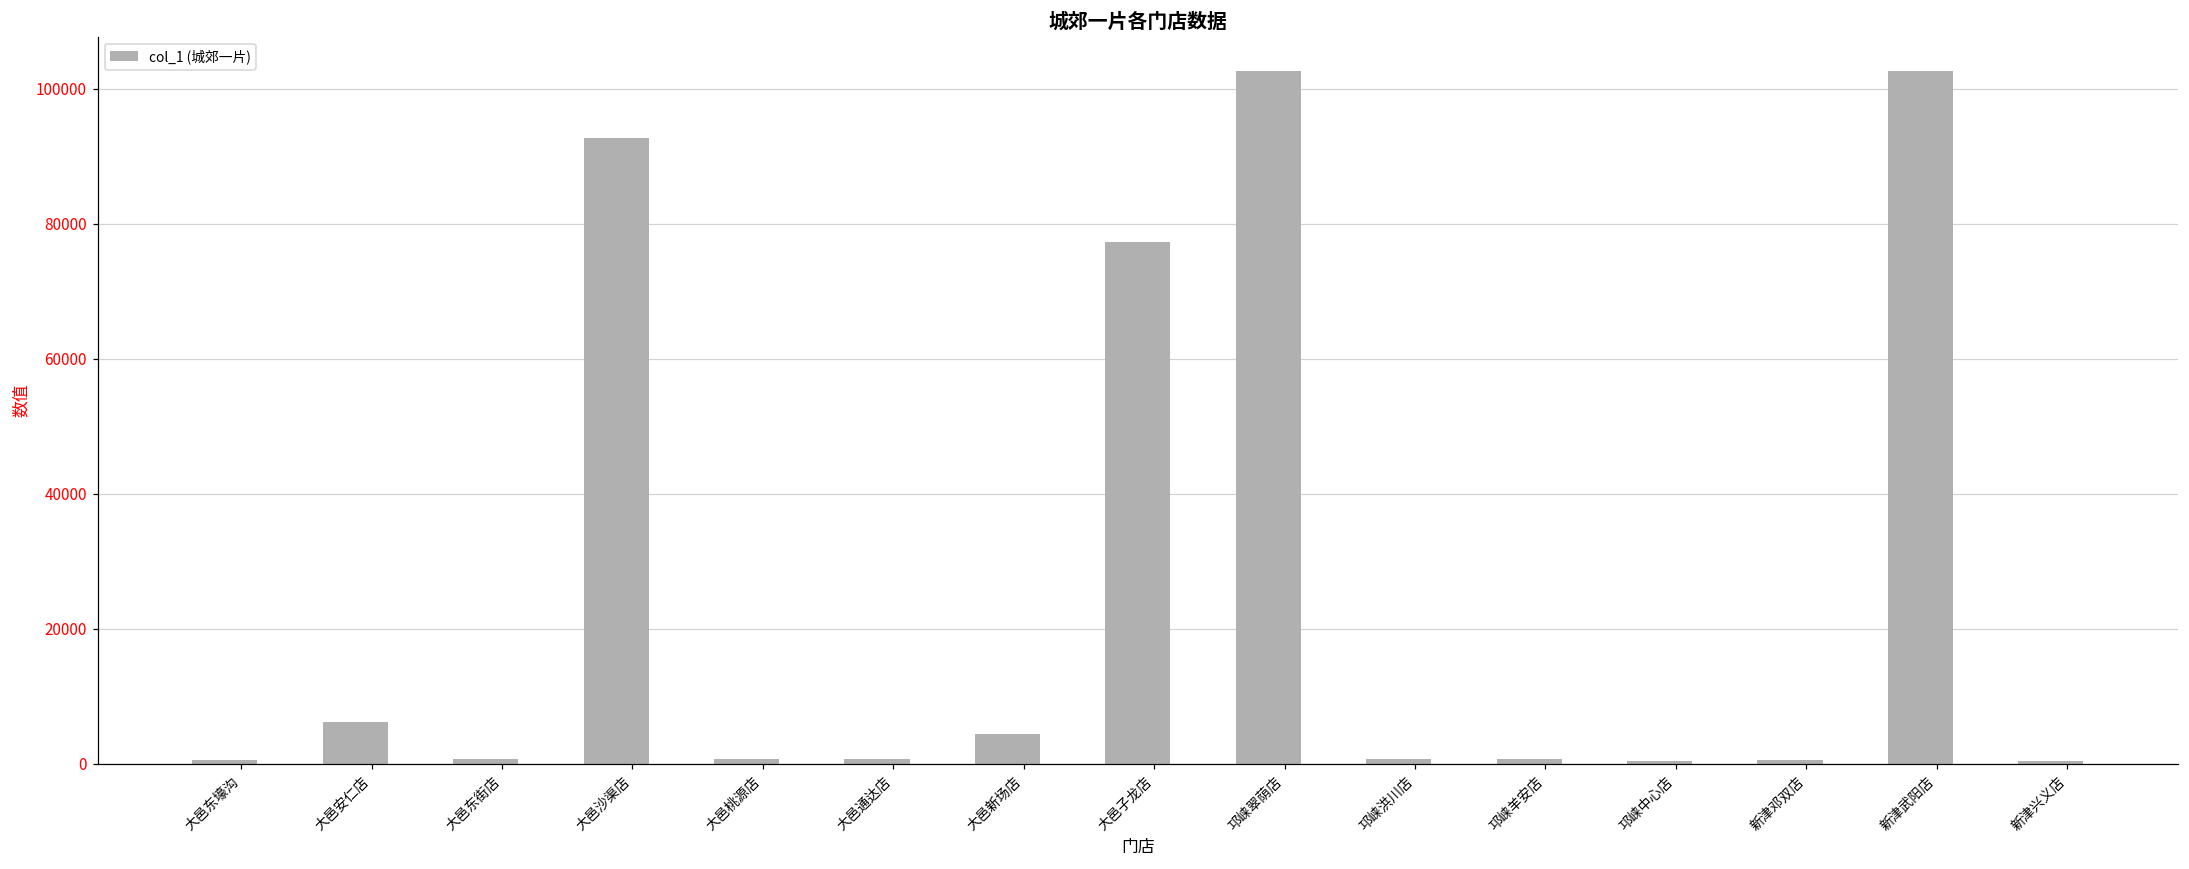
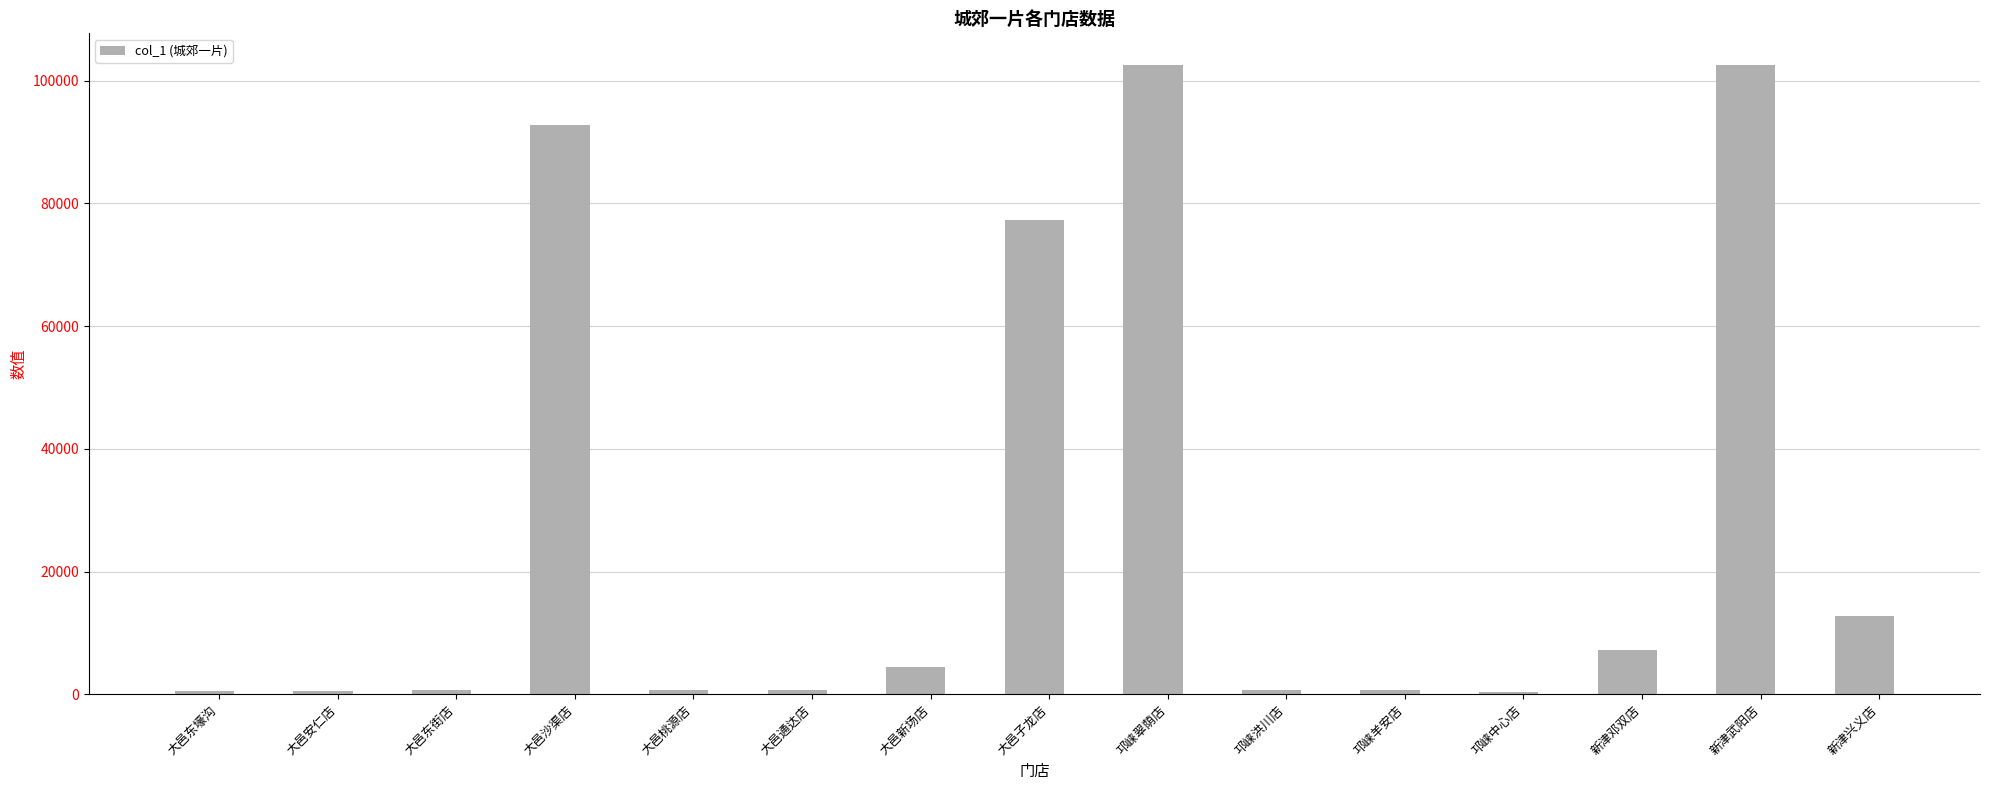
大邑安仁店: 6000 -> 1000
新津邓双店: 1000 -> 7000
新津兴义店: 0 -> 13000
